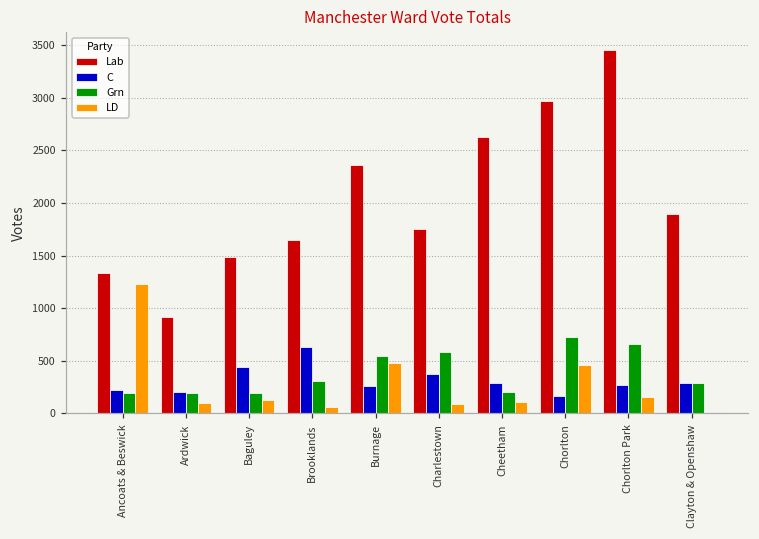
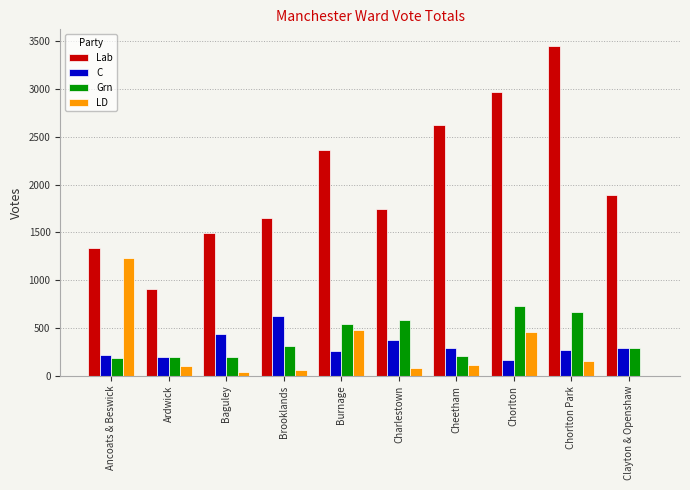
LD, Baguley: 100 -> 0
